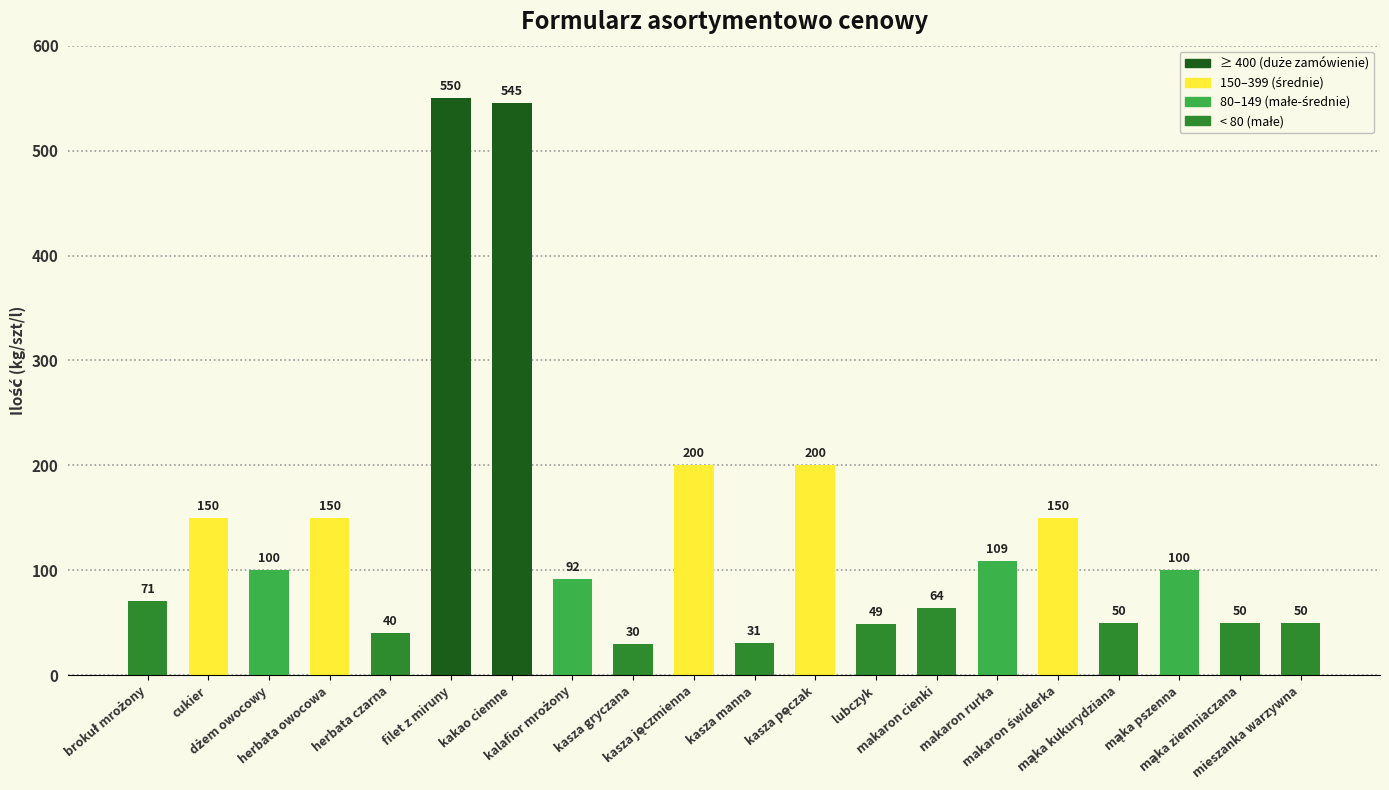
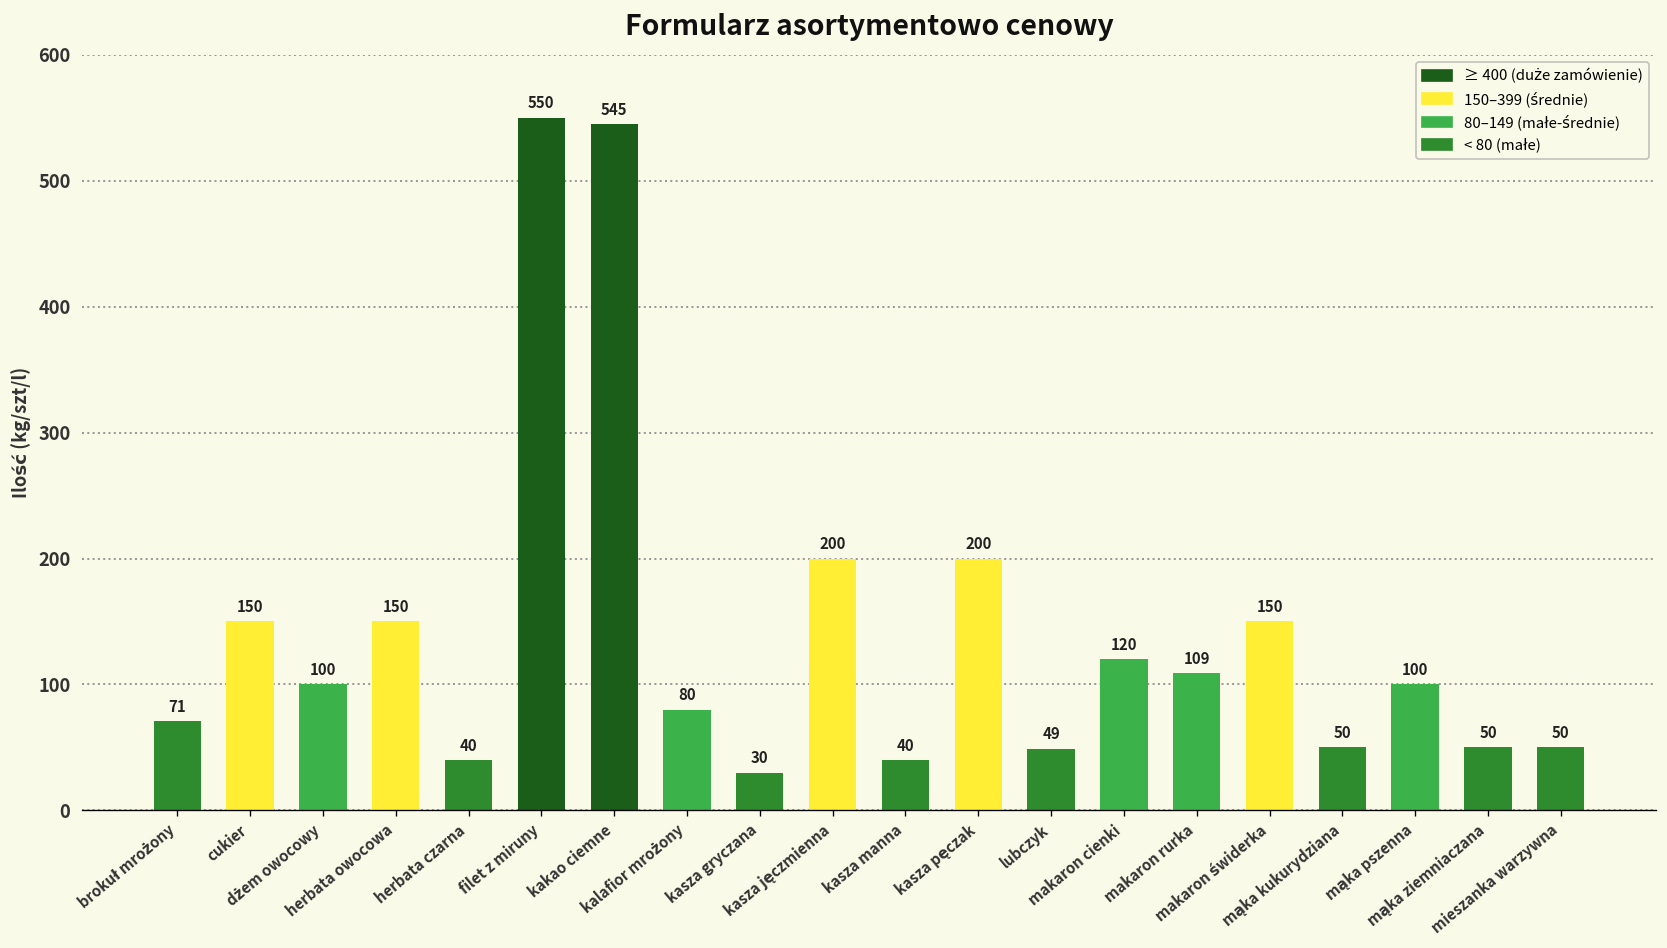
kalafior mrożony: 92 -> 80
kasza manna: 31 -> 40
makaron cienki: 64 -> 120
